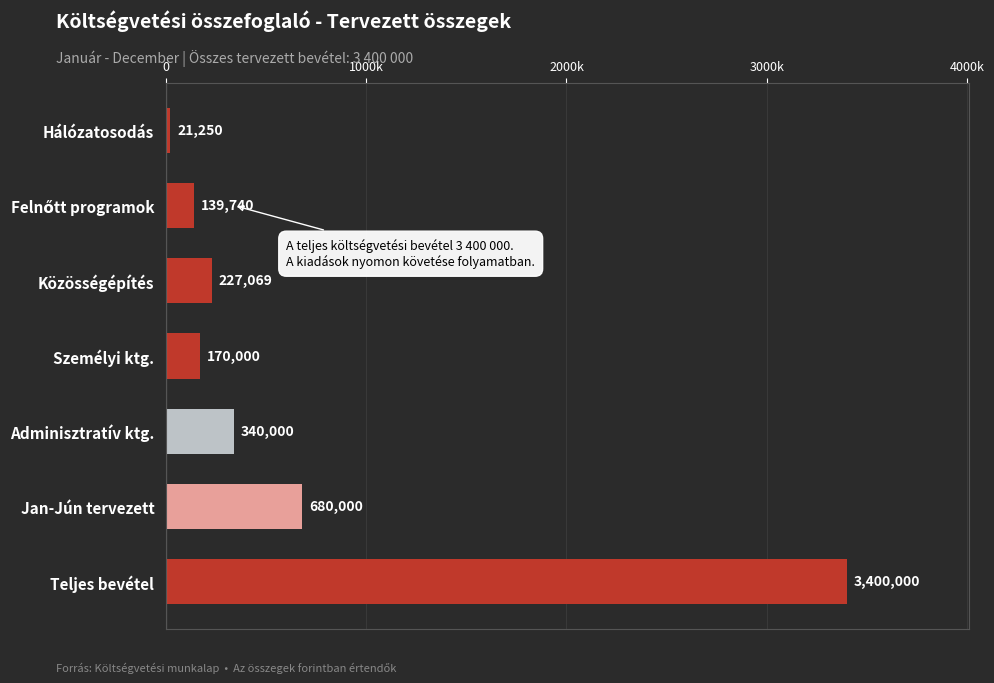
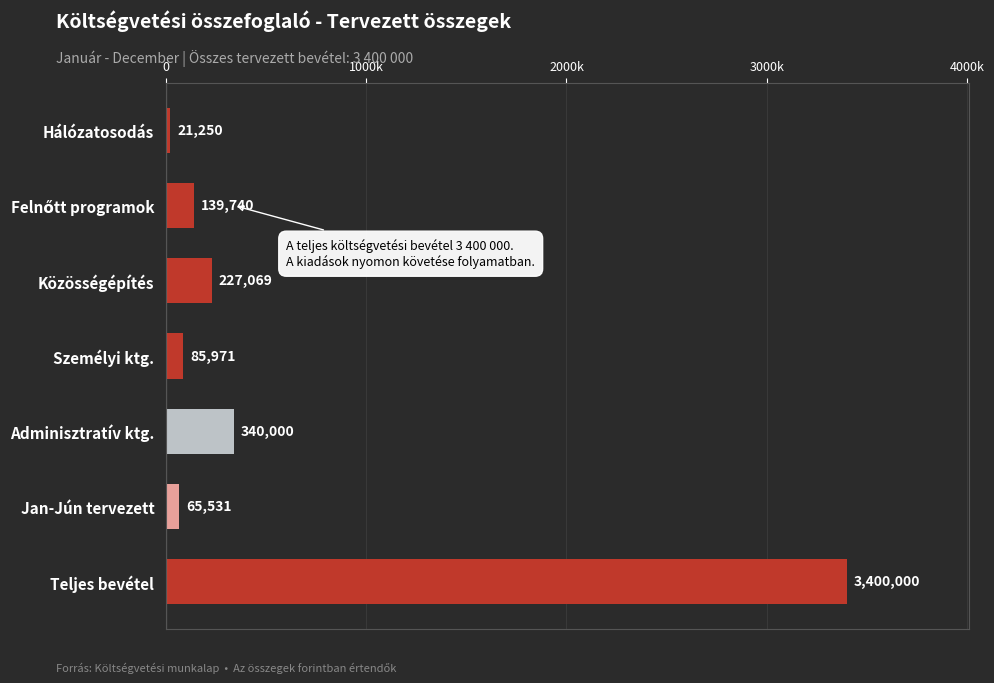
Személyi ktg.: 170,000 -> 85,971
Jan-Jún tervezett: 680,000 -> 65,531
